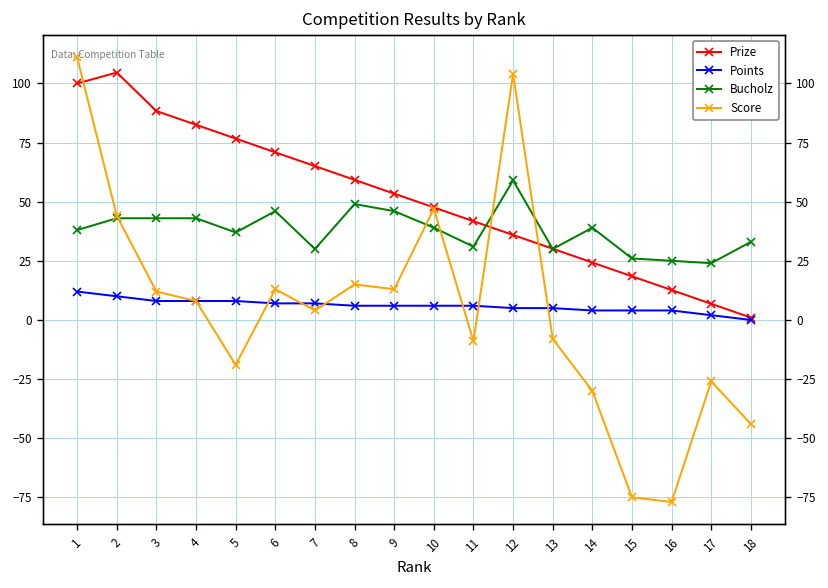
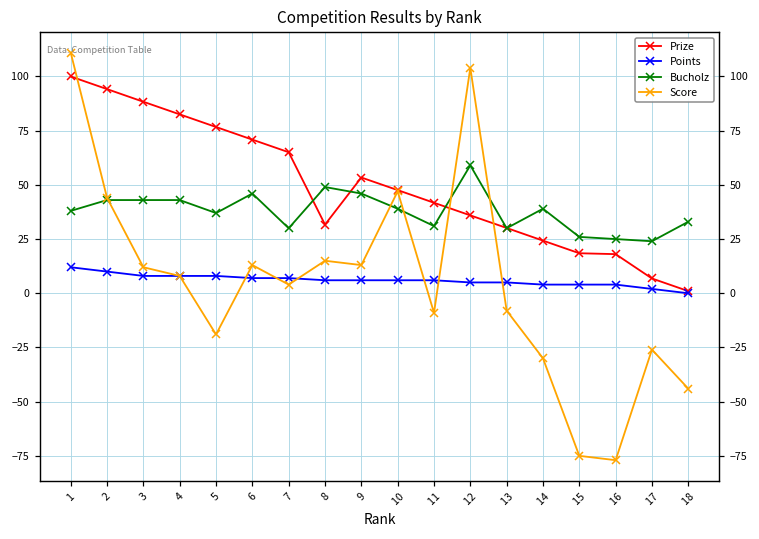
Prize, 2: 105 -> 94
Prize, 8: 59 -> 32
Prize, 16: 13 -> 18
